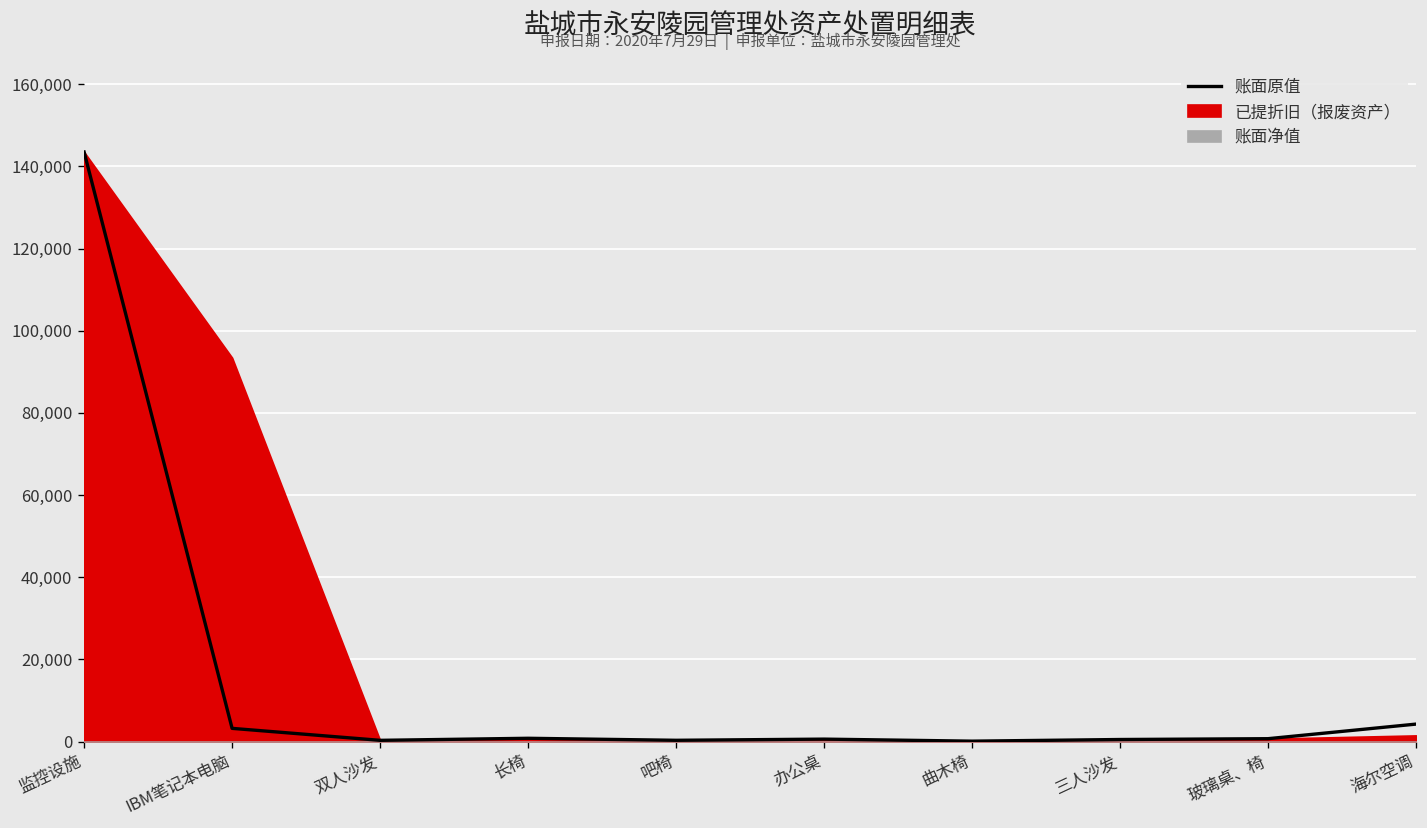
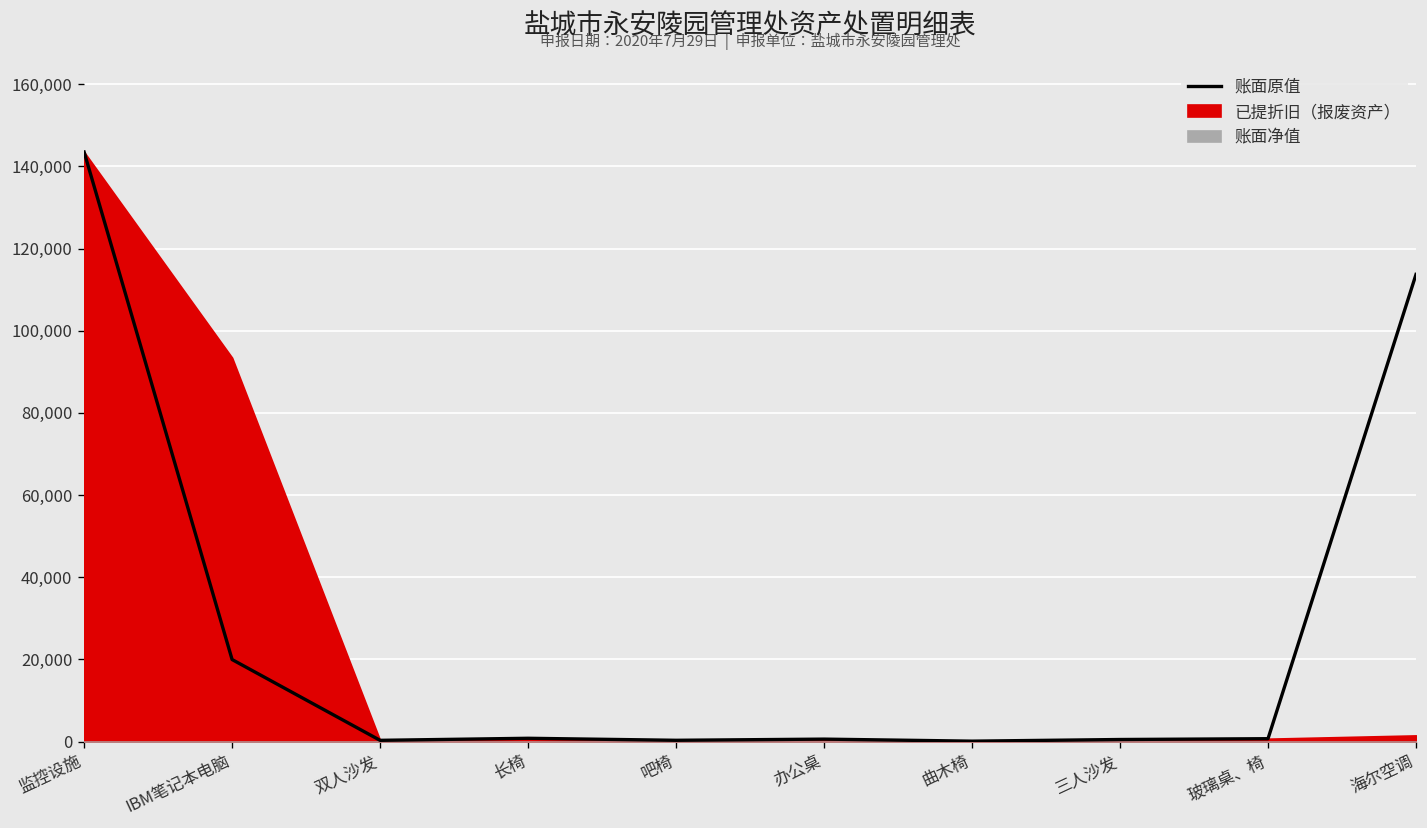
账面原值, IBM笔记本电脑: 3,000 -> 20,000
账面原值, 海尔空调: 4,000 -> 114,000
